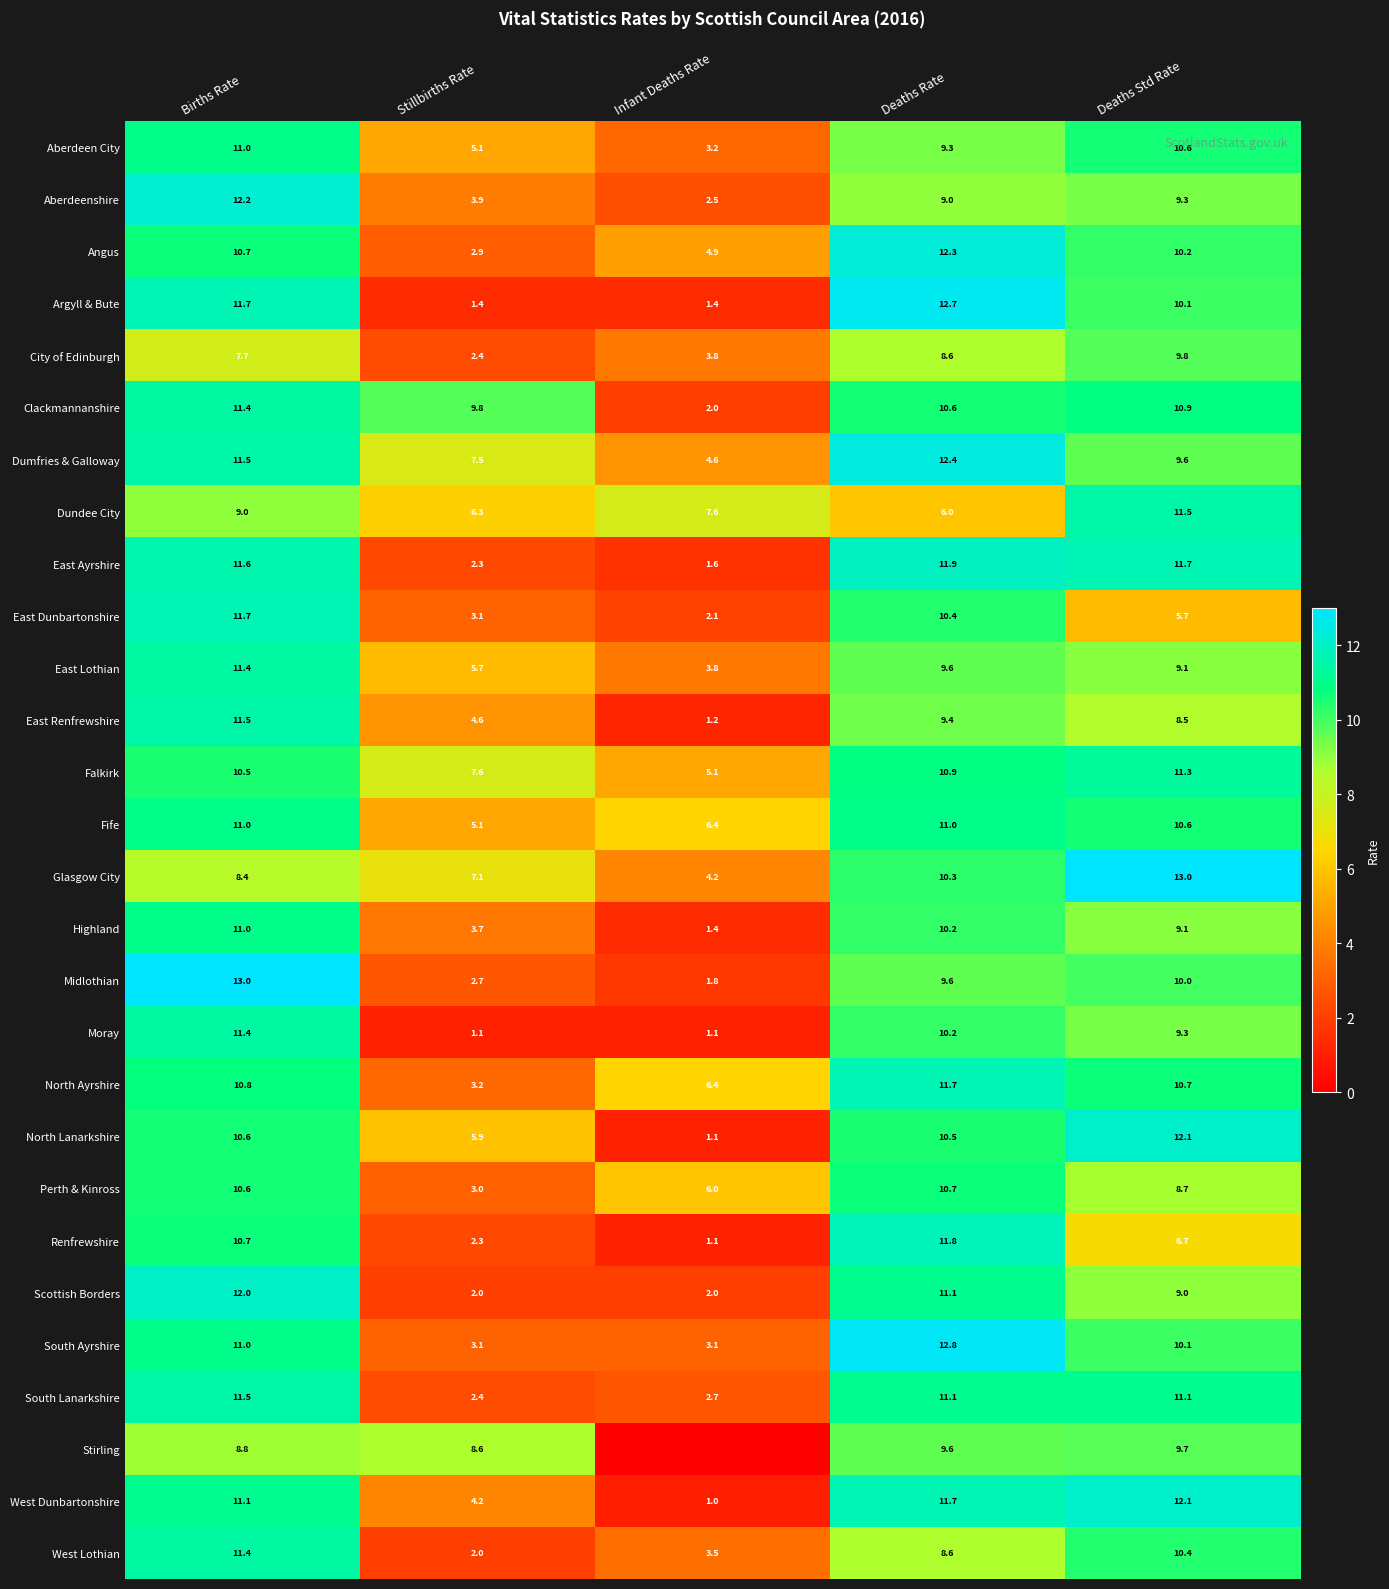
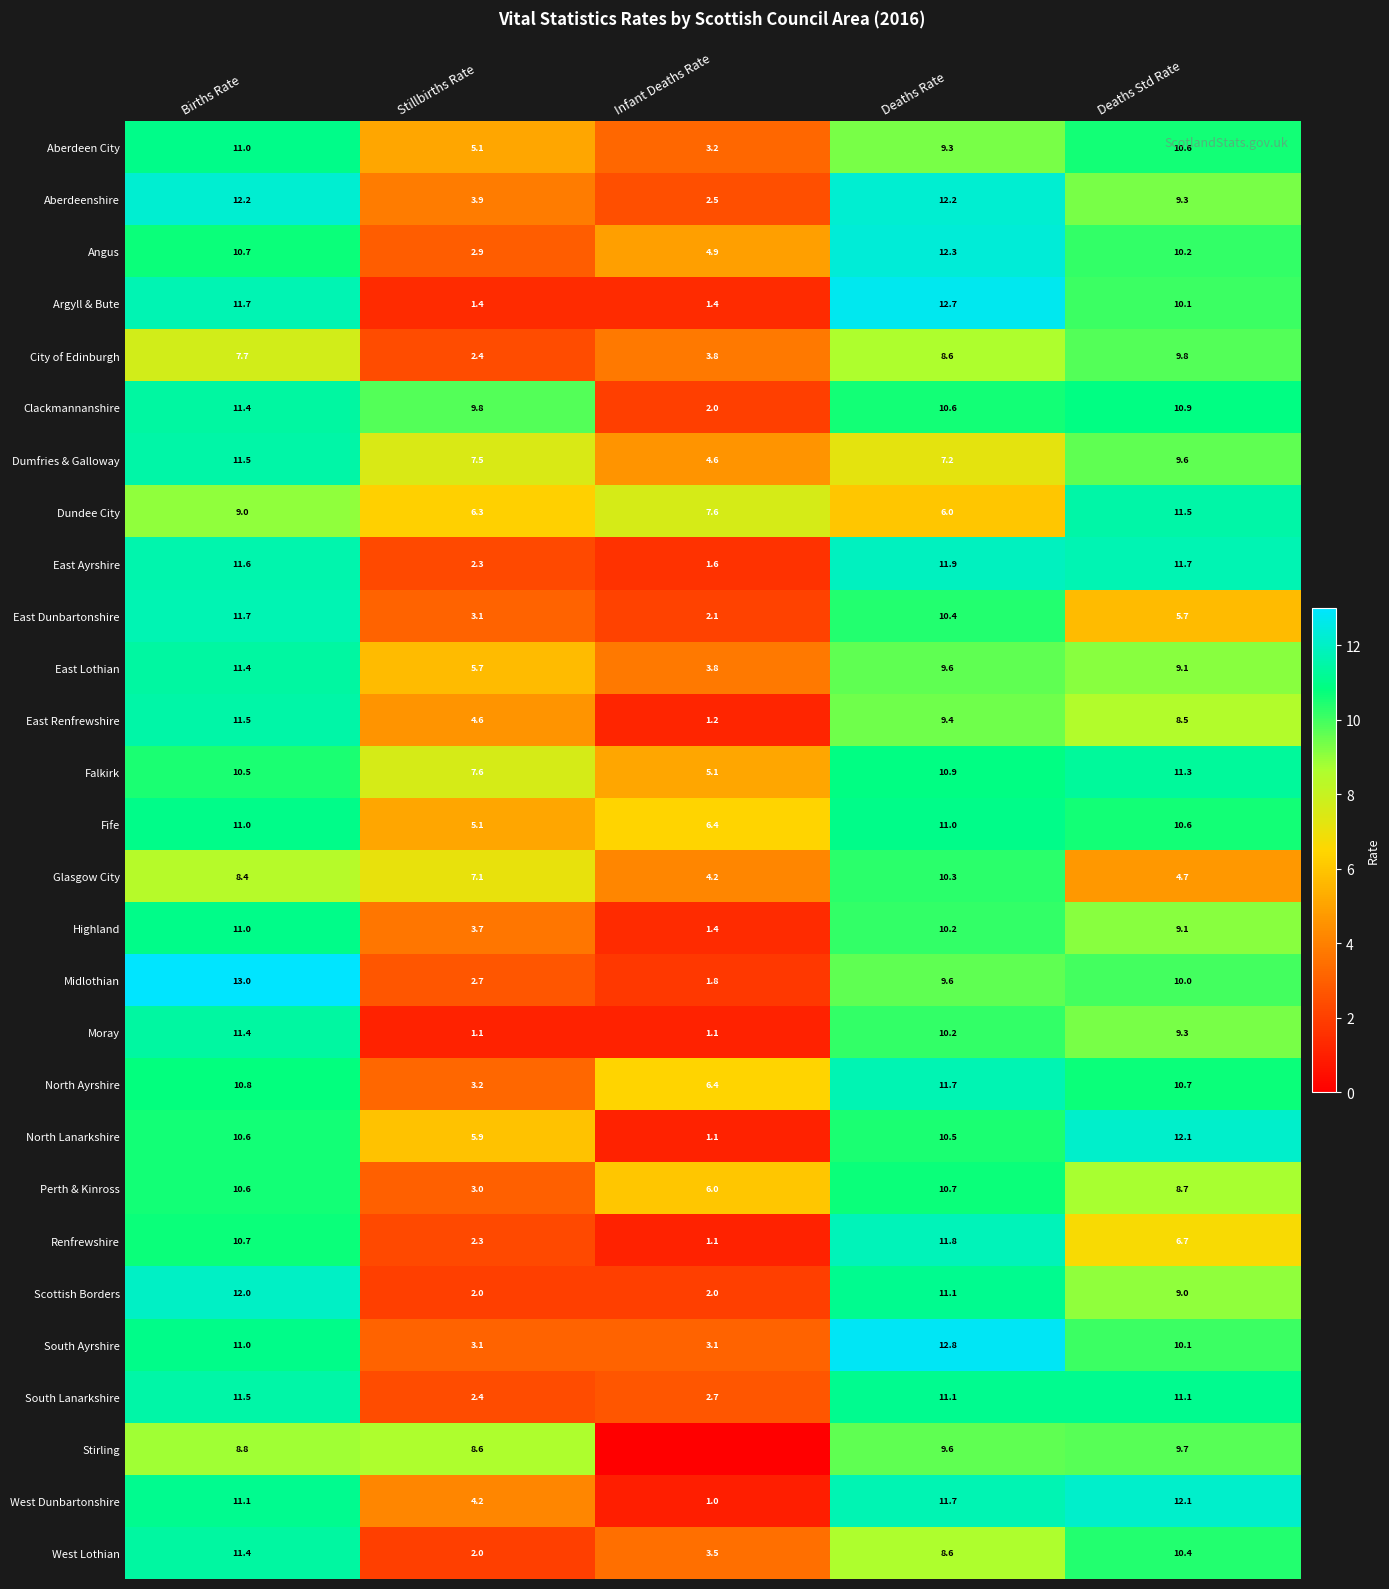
Aberdeenshire, Deaths Rate: 9.0 -> 12.2
Dumfries & Galloway, Deaths Rate: 12.4 -> 7.2
Glasgow City, Deaths Std Rate: 13.0 -> 4.7
